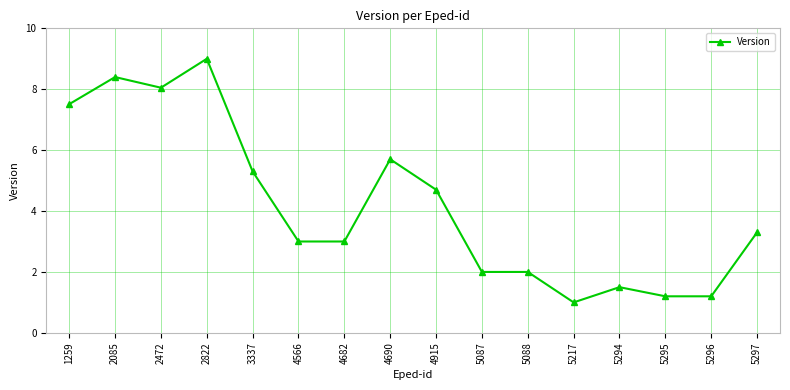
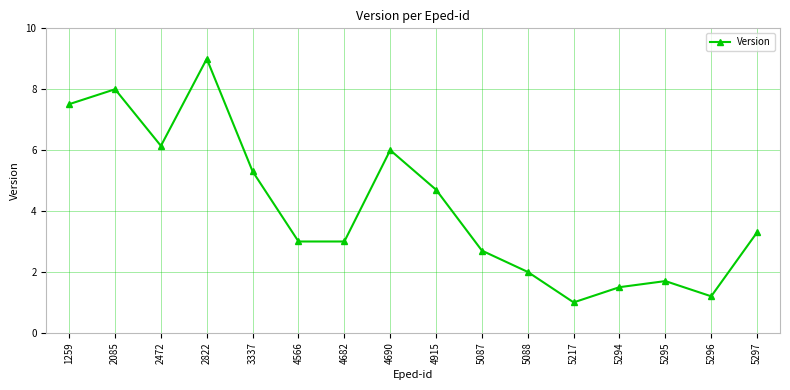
2085: 8.4 -> 8.0
2472: 8.1 -> 6.1
4690: 5.7 -> 6.0
5087: 2.0 -> 2.7
5295: 1.2 -> 1.7
